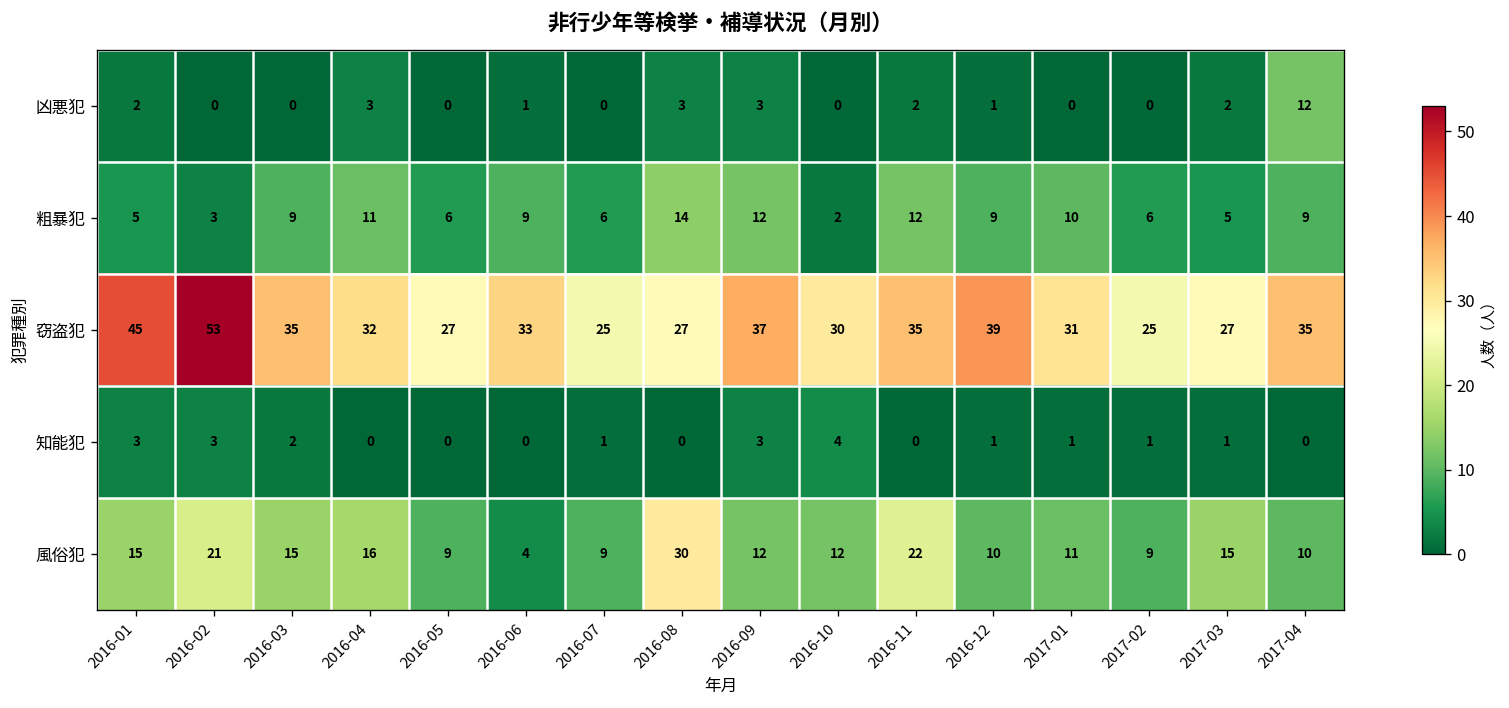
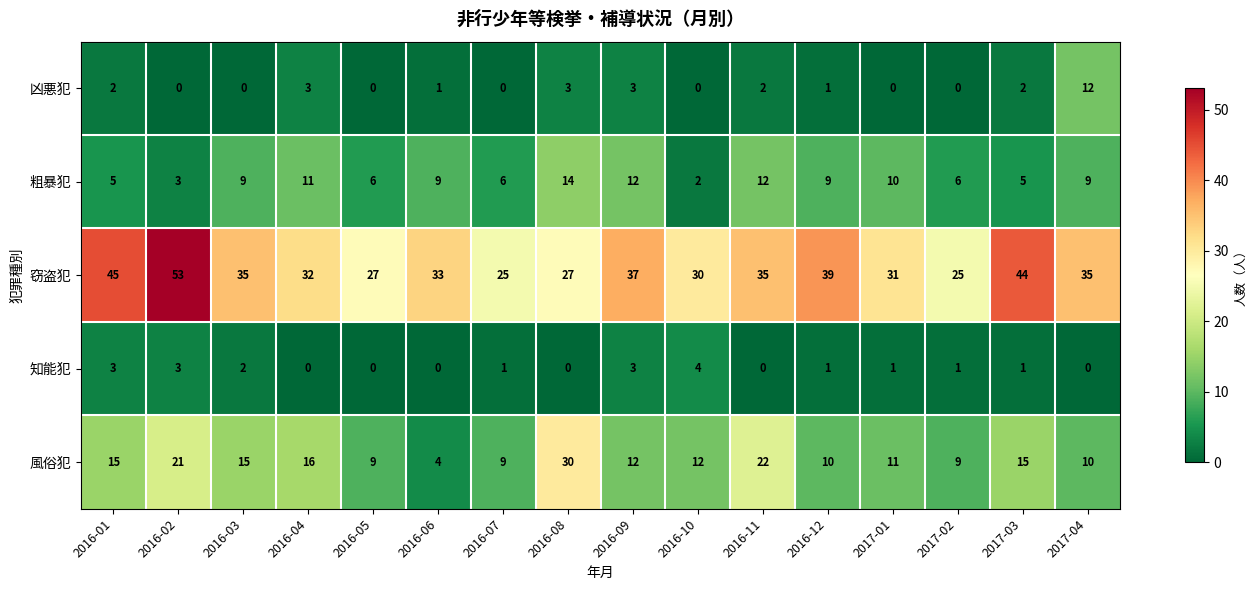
窃盗犯, 2017-03: 27 -> 44
